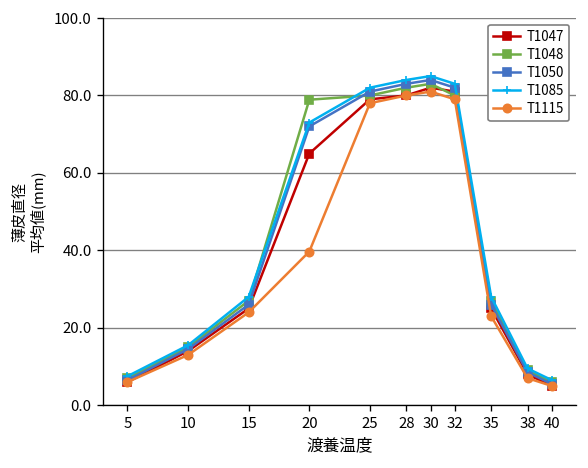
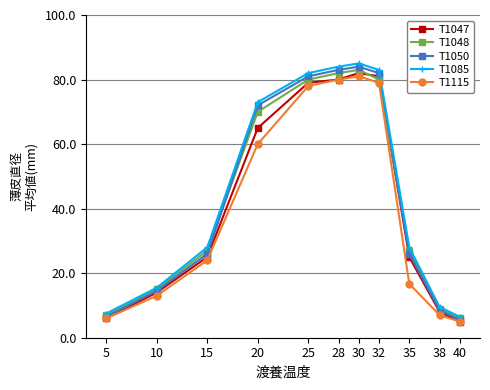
T1048, 20: 79 -> 70
T1115, 20: 40 -> 60
T1115, 35: 23 -> 17
